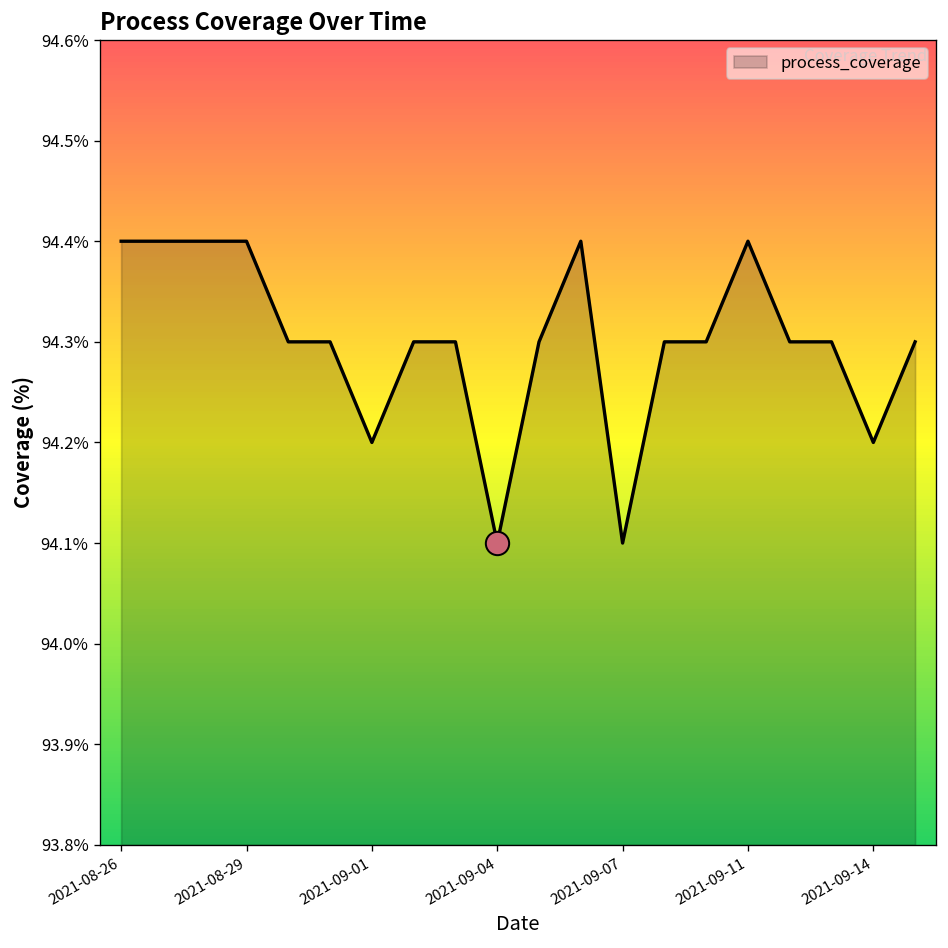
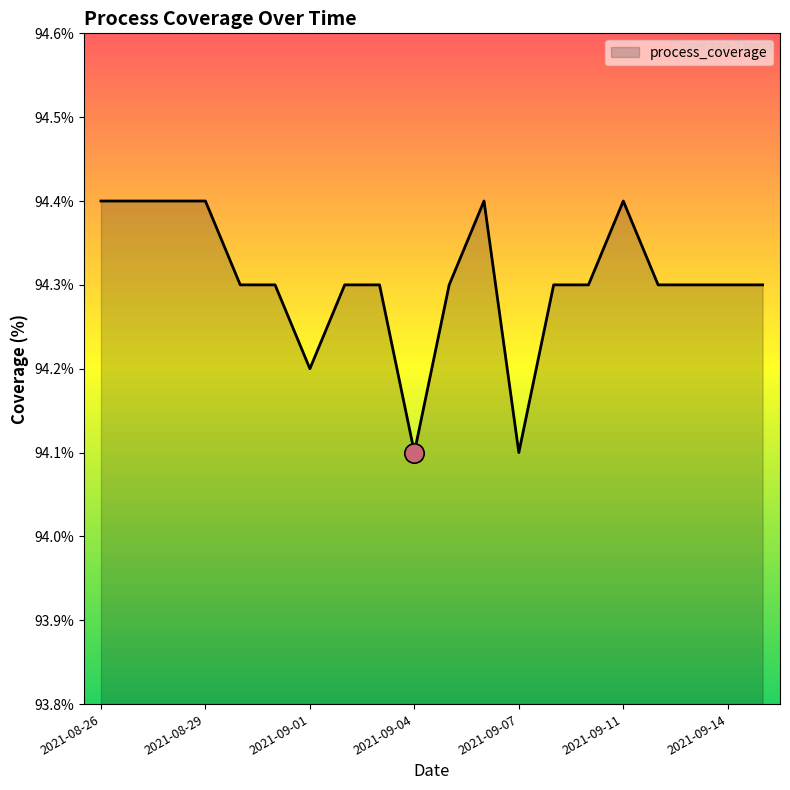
process_coverage, 2021-09-14: 94.2% -> 94.3%
